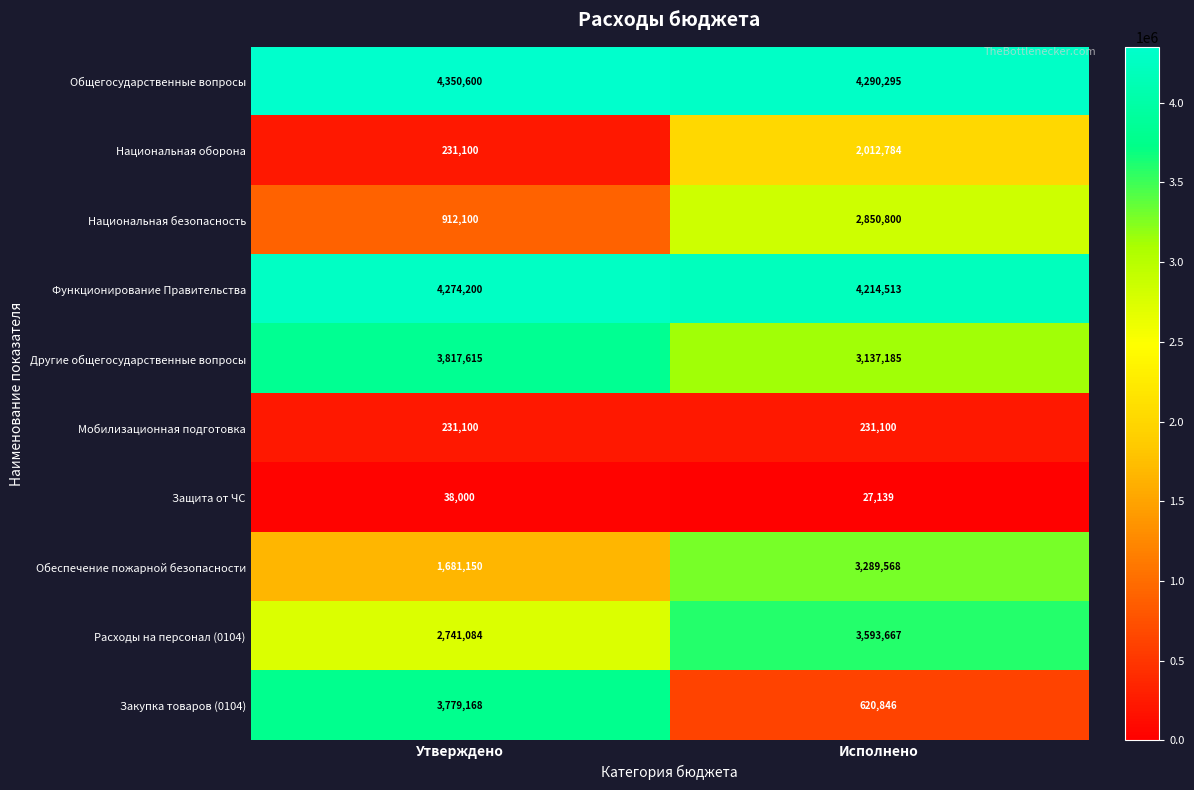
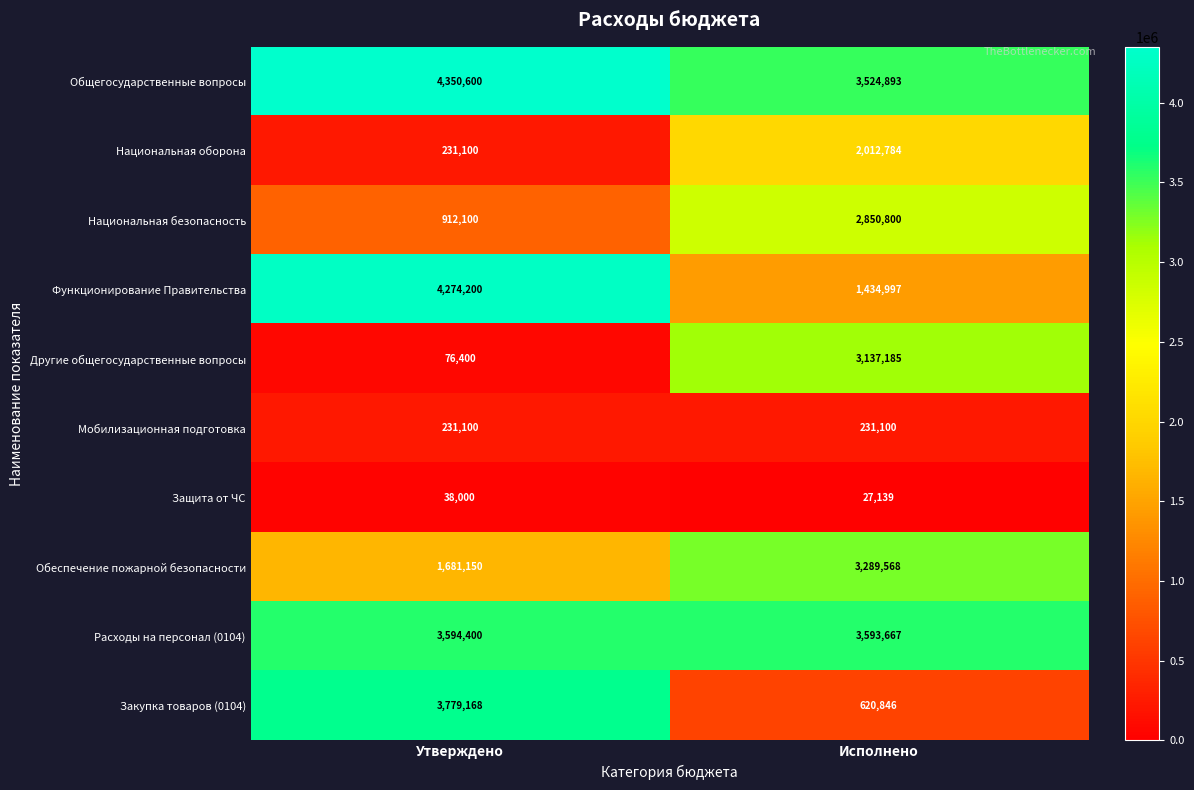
Общегосударственные вопросы, Исполнено: 4,290,295 -> 3,524,893
Функционирование Правительства, Исполнено: 4,214,513 -> 1,434,997
Другие общегосударственные вопросы, Утверждено: 3,817,615 -> 76,400
Расходы на персонал (0104), Утверждено: 2,741,084 -> 3,594,400
